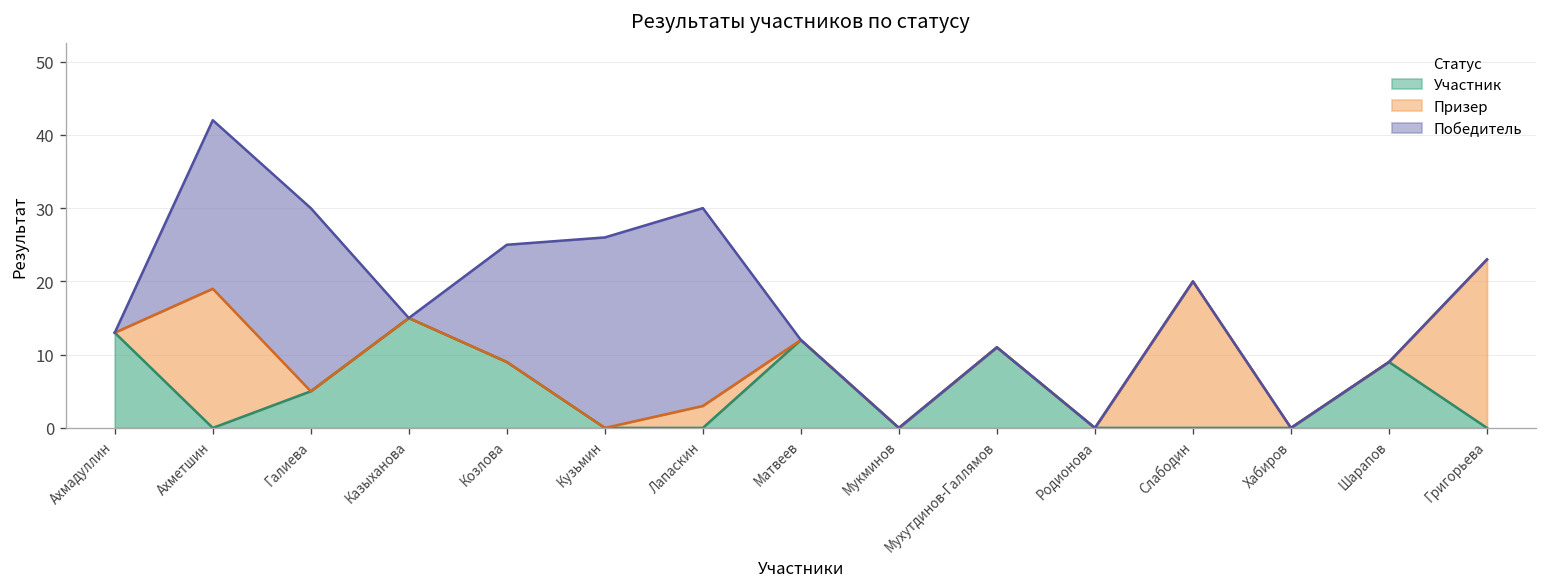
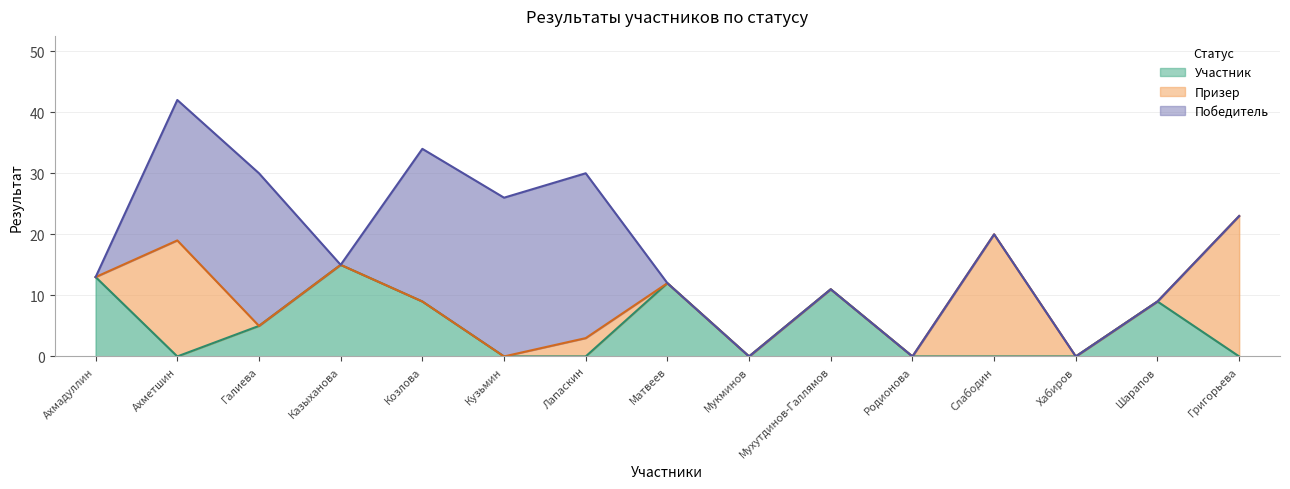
Победитель, Козлова: 16 -> 25
